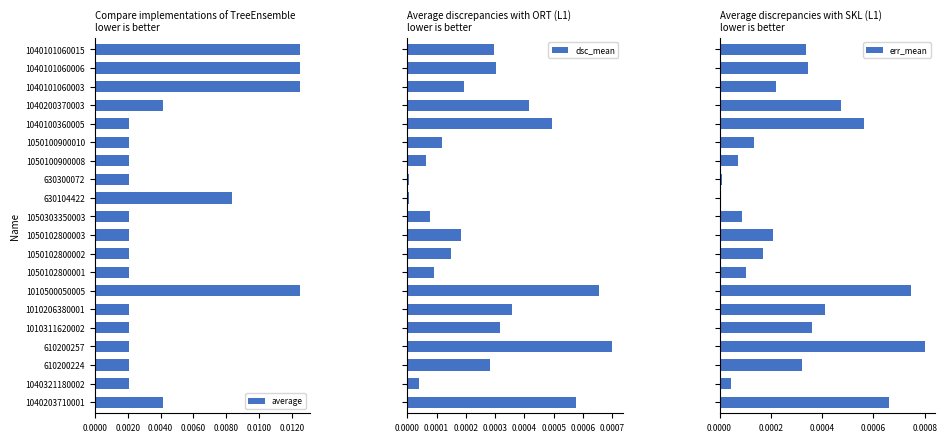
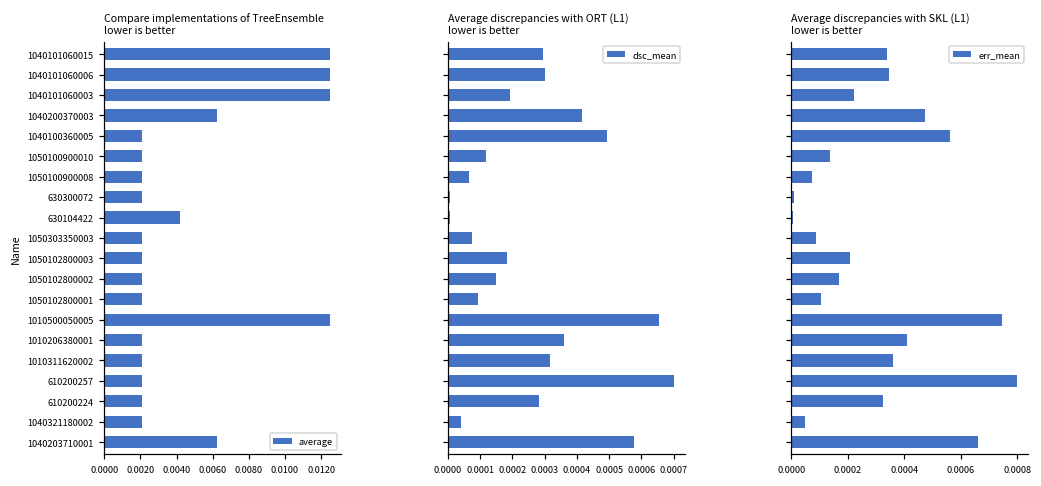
Compare implementations of TreeEnsemble lower is better, 1040200370003: 0.0042 -> 0.0063
Compare implementations of TreeEnsemble lower is better, 630104422: 0.0083 -> 0.0042
Compare implementations of TreeEnsemble lower is better, 1040203710001: 0.0042 -> 0.0063
